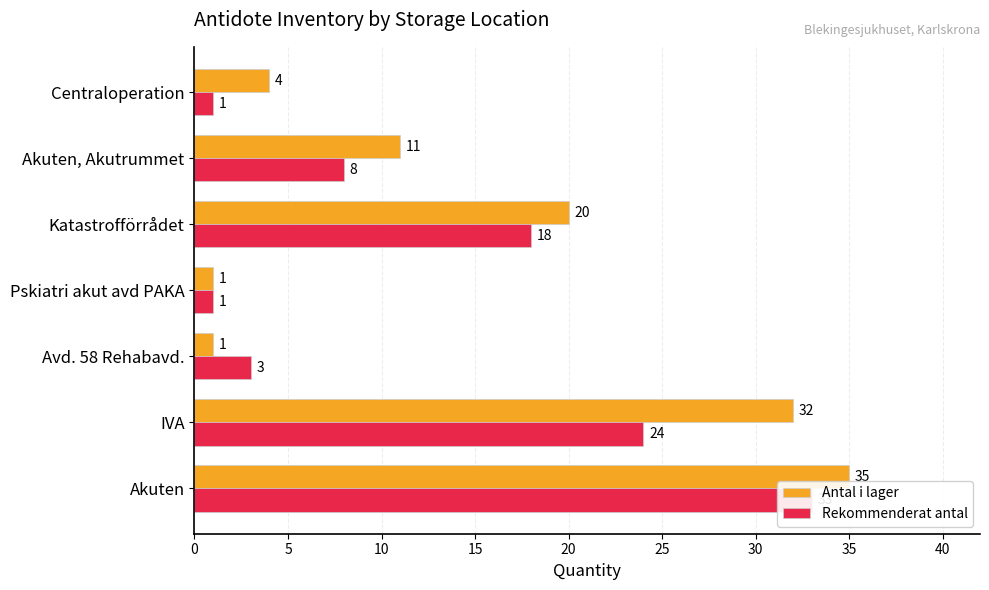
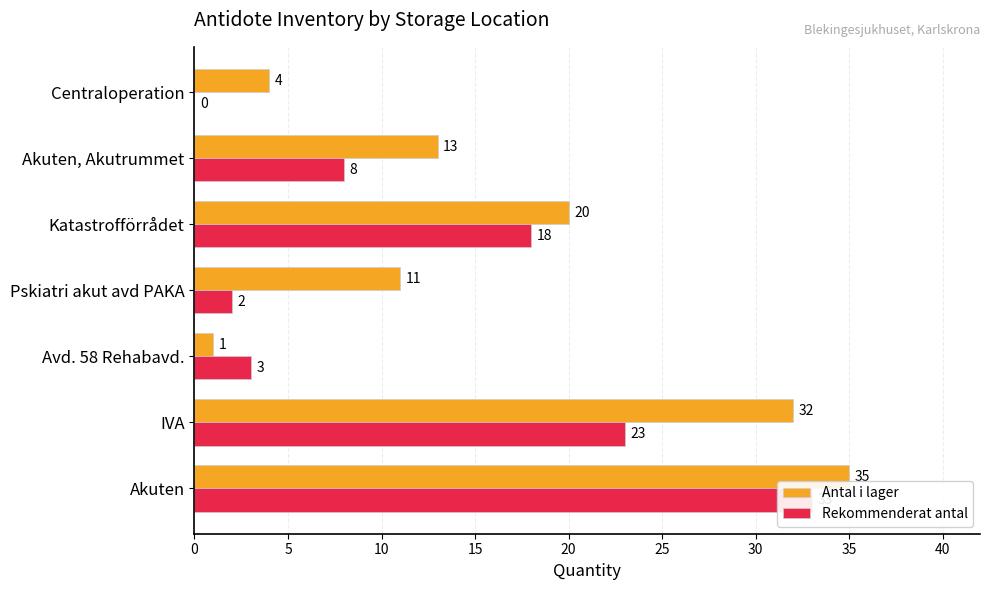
Rekommenderat antal, Centraloperation: 1 -> 0
Antal i lager, Akuten, Akutrummet: 11 -> 13
Antal i lager, Pskiatri akut avd PAKA: 1 -> 11
Rekommenderat antal, Pskiatri akut avd PAKA: 1 -> 2
Rekommenderat antal, IVA: 24 -> 23
